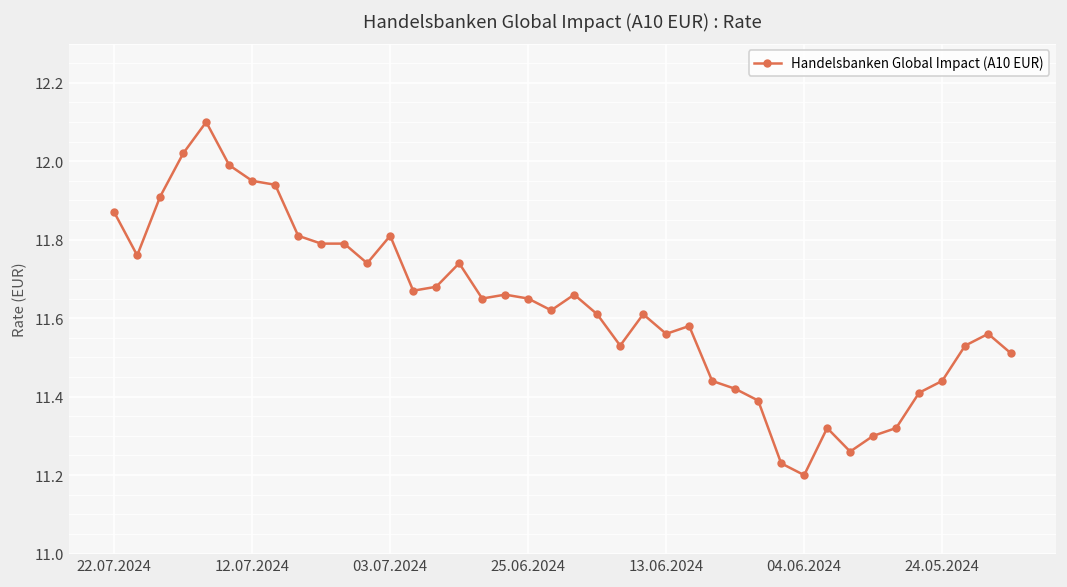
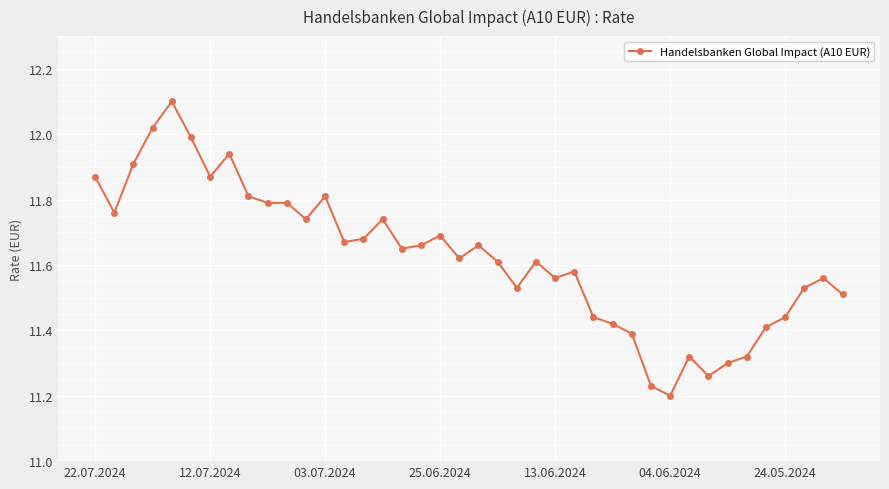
12.07.2024: 11.95 -> 11.87
25.06.2024: 11.65 -> 11.69
